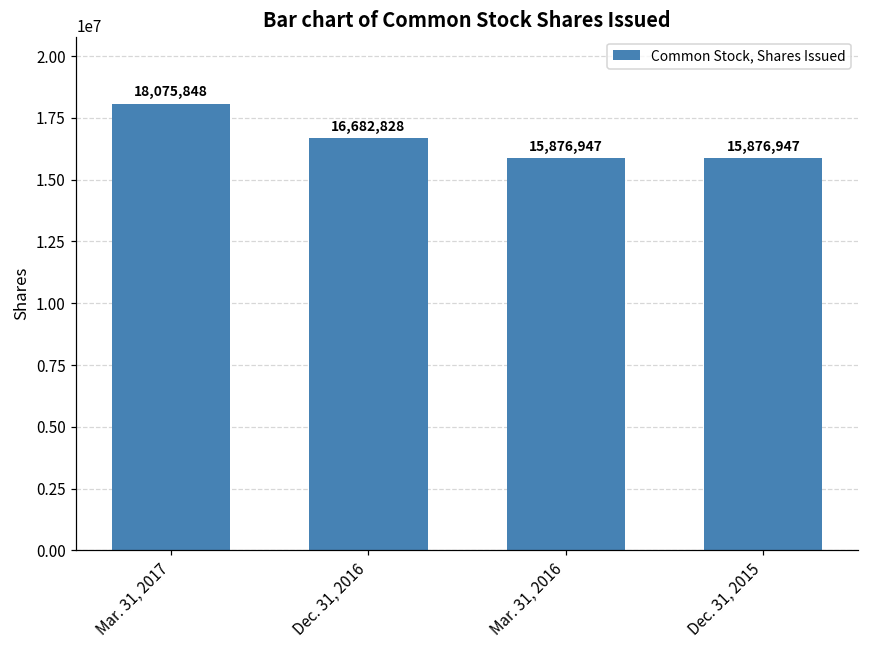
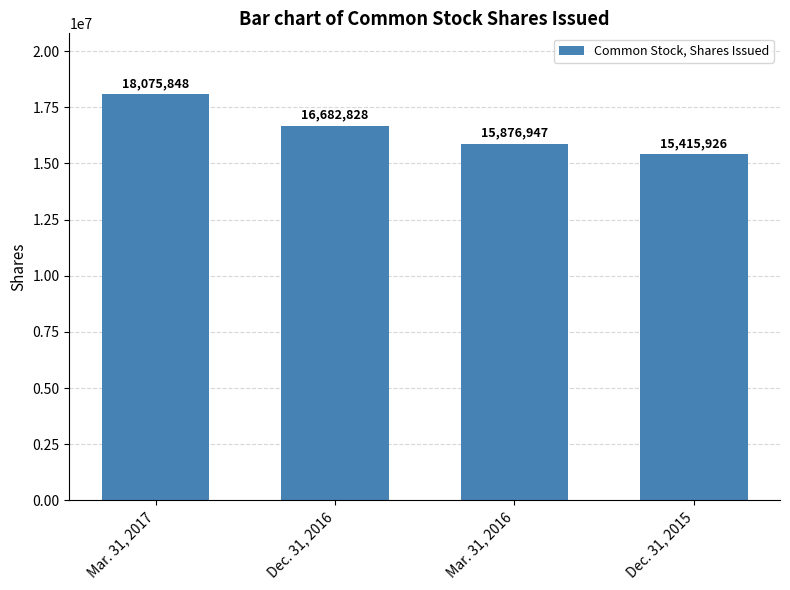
Dec. 31, 2015: 15,876,947 -> 15,415,926
